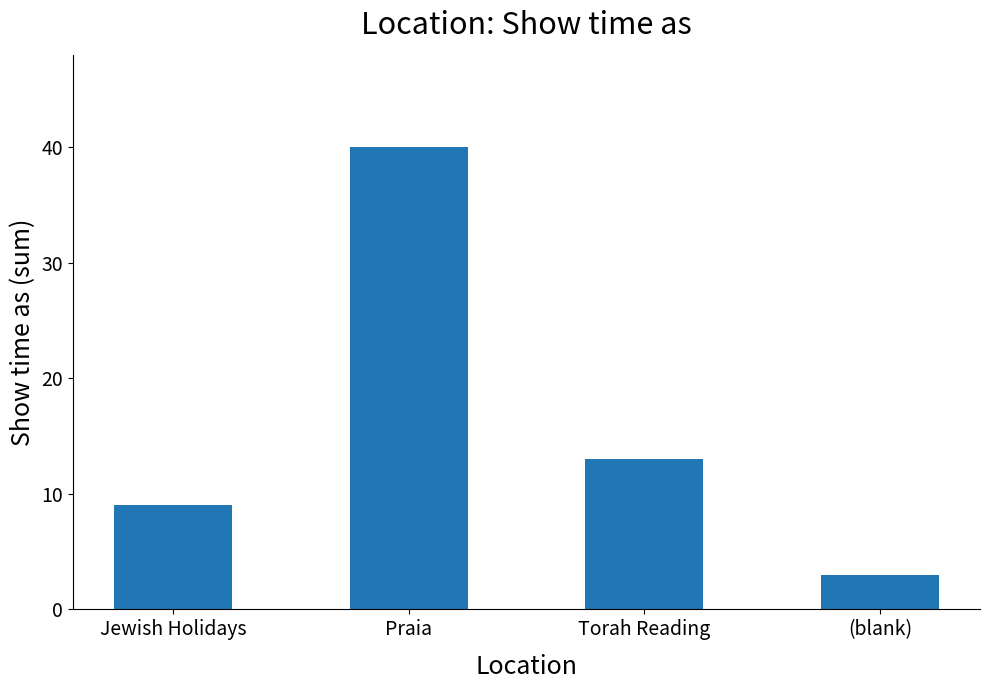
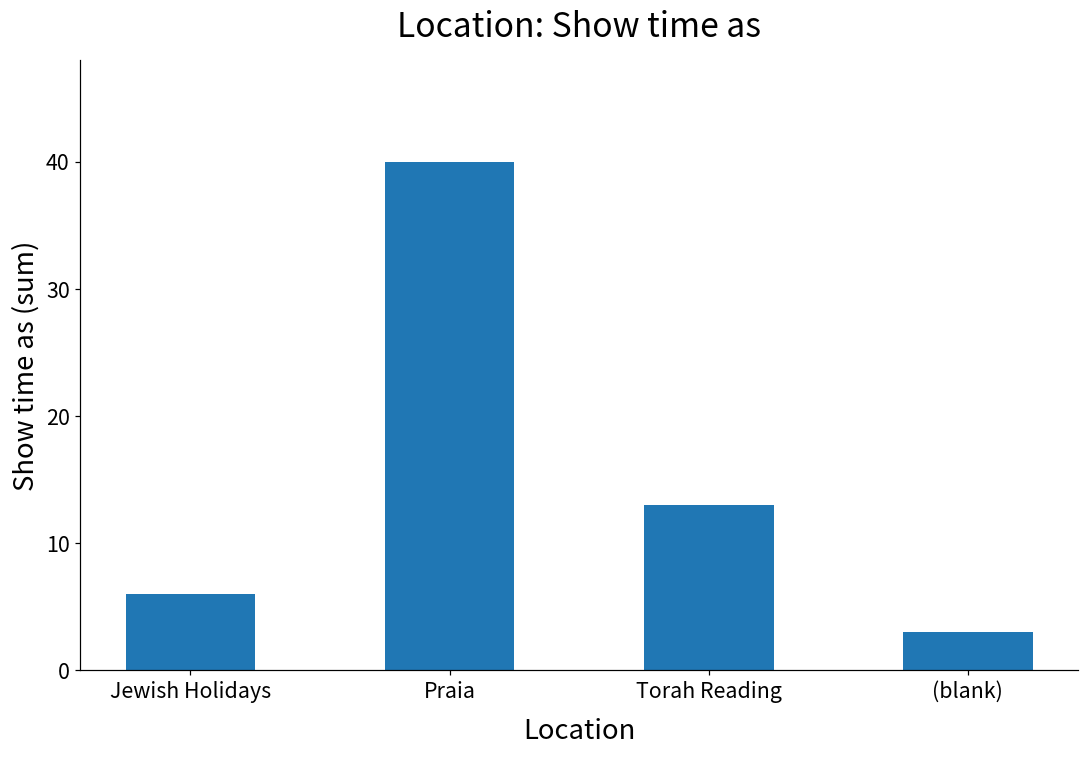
Jewish Holidays: 9 -> 6
